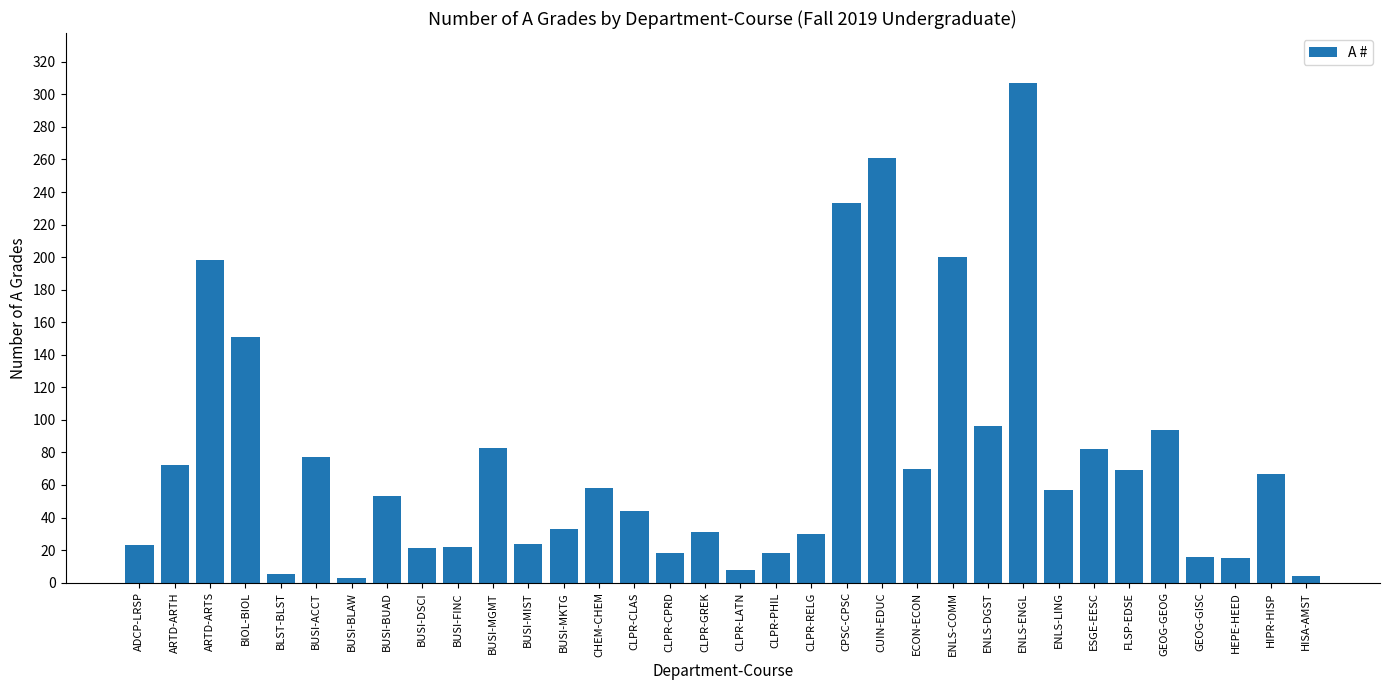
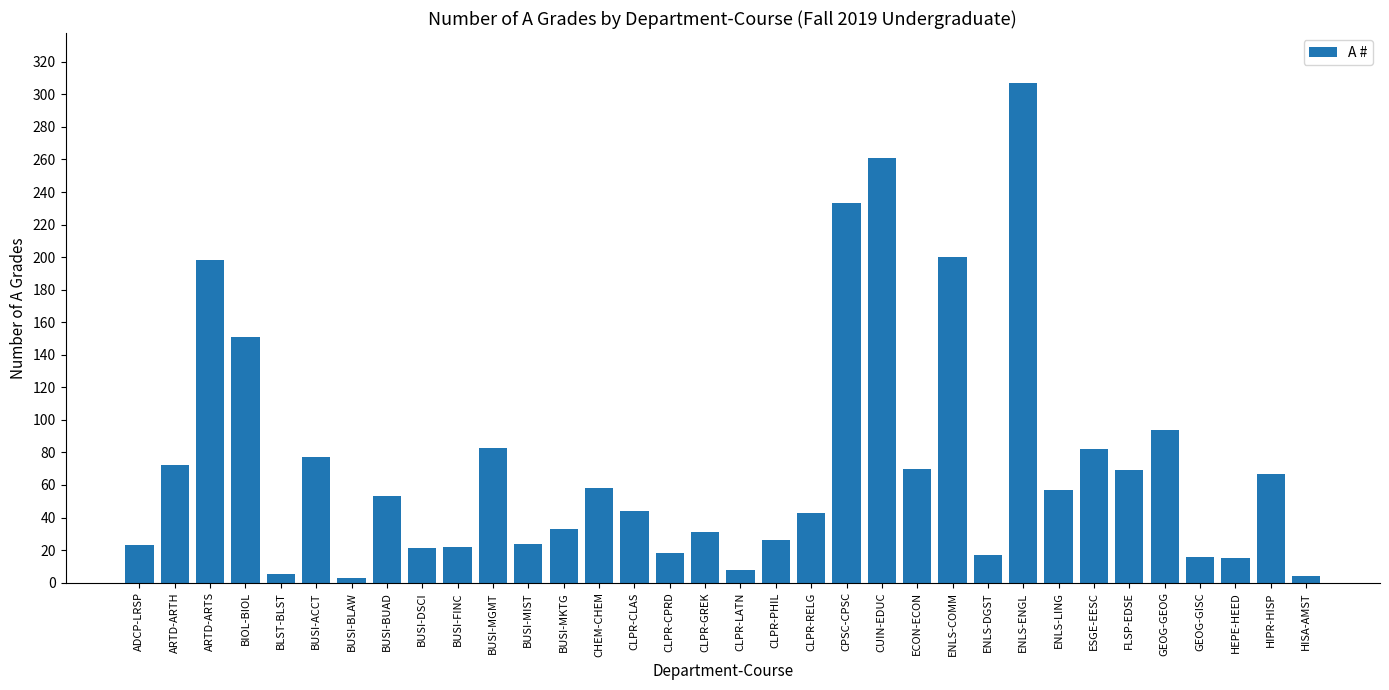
CLPR-PHIL: 18 -> 26
CLPR-RELG: 30 -> 43
ENLS-DGST: 96 -> 17
